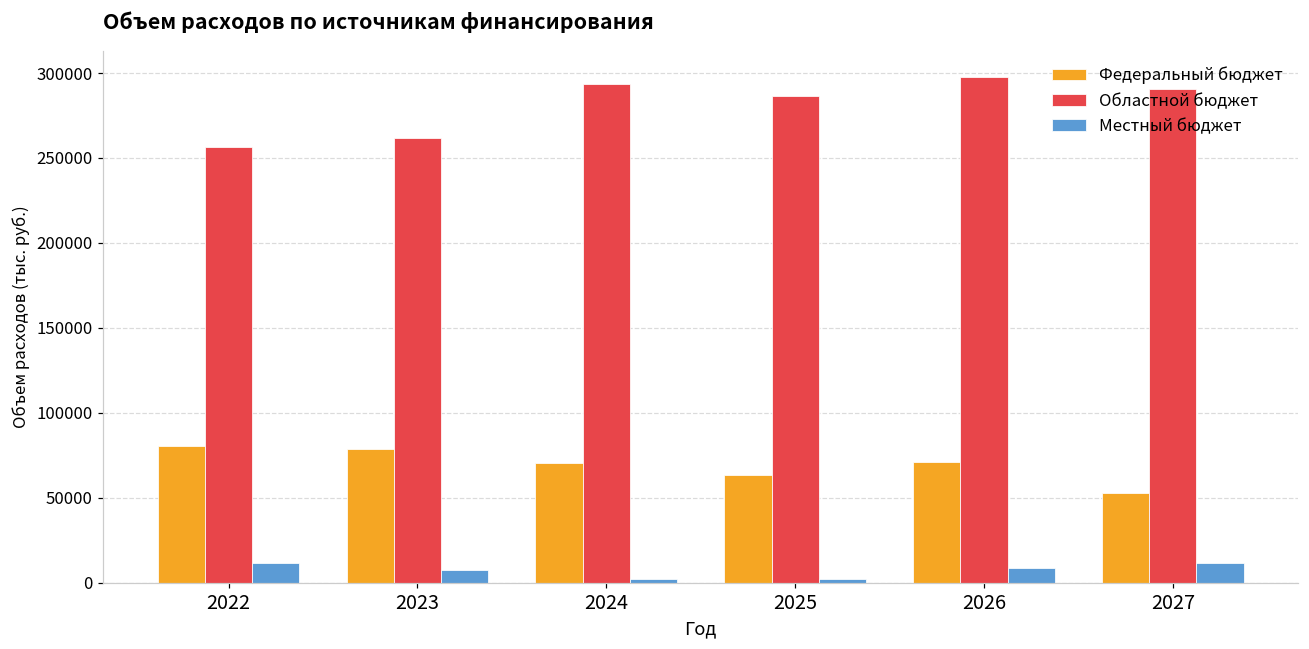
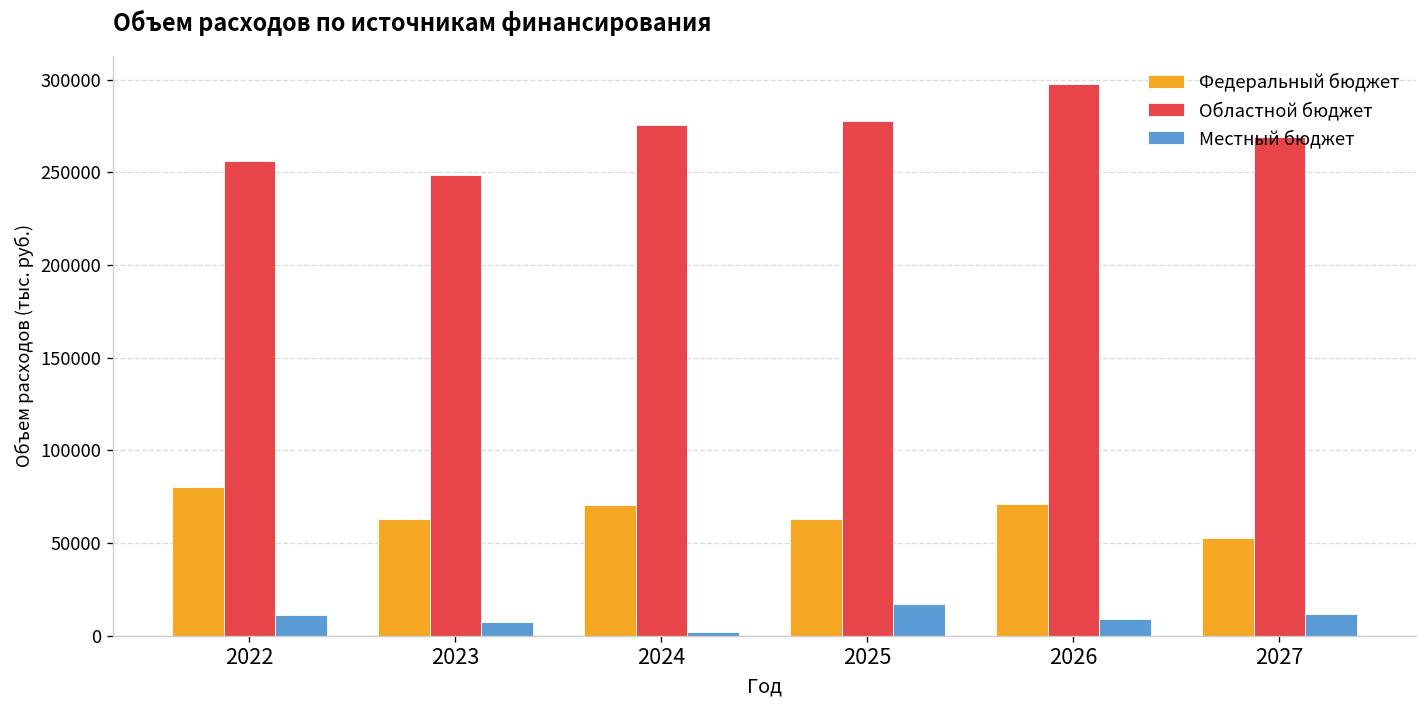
Федеральный бюджет, 2023: 79000 -> 63000
Областной бюджет, 2023: 262000 -> 249000
Областной бюджет, 2024: 293000 -> 275000
Областной бюджет, 2025: 286000 -> 278000
Местный бюджет, 2025: 2000 -> 17000
Областной бюджет, 2027: 291000 -> 269000
